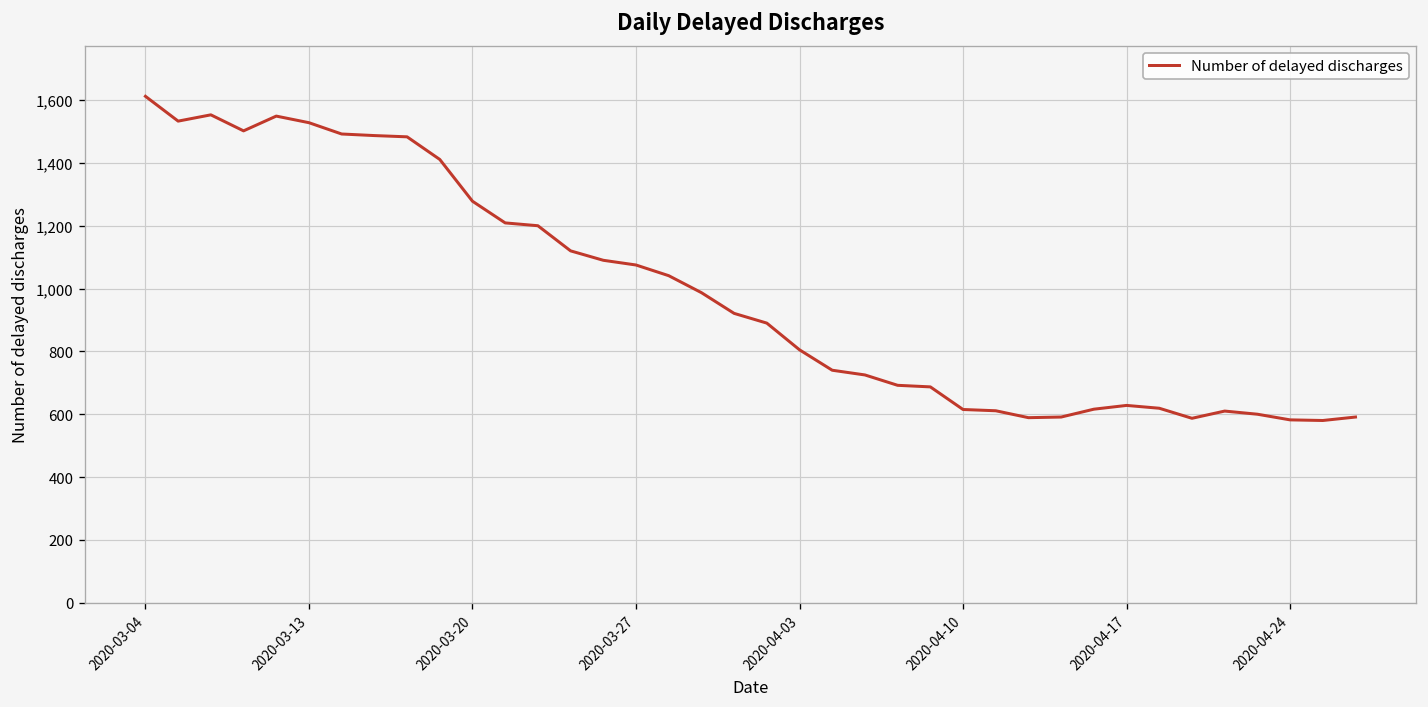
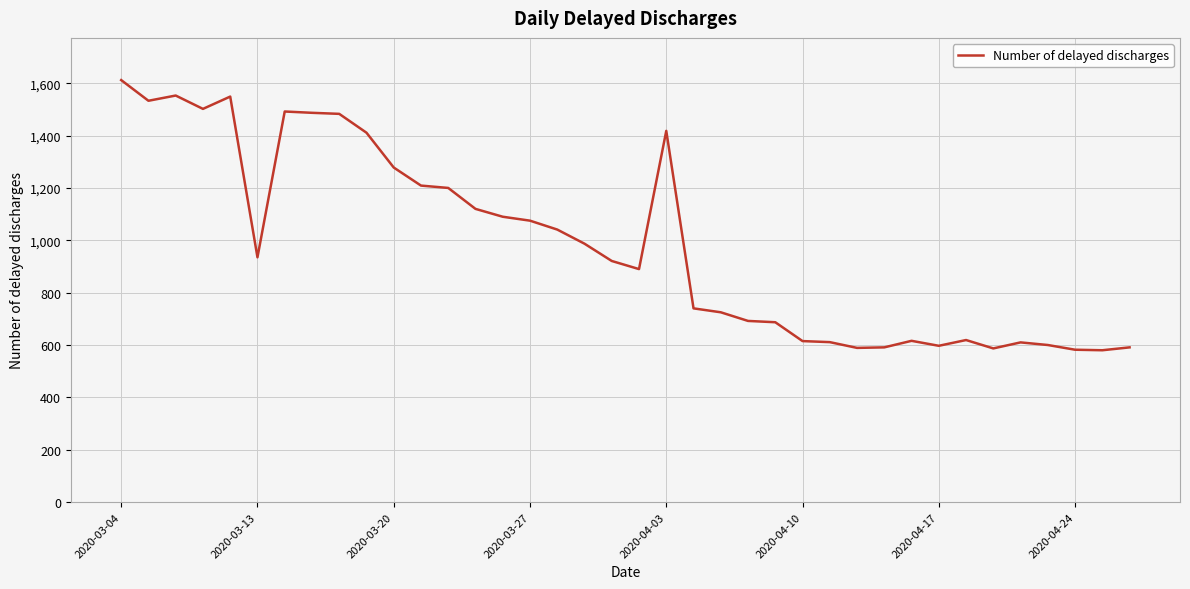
2020-03-13: 1,530 -> 940
2020-04-03: 810 -> 1,420
2020-04-17: 630 -> 600
